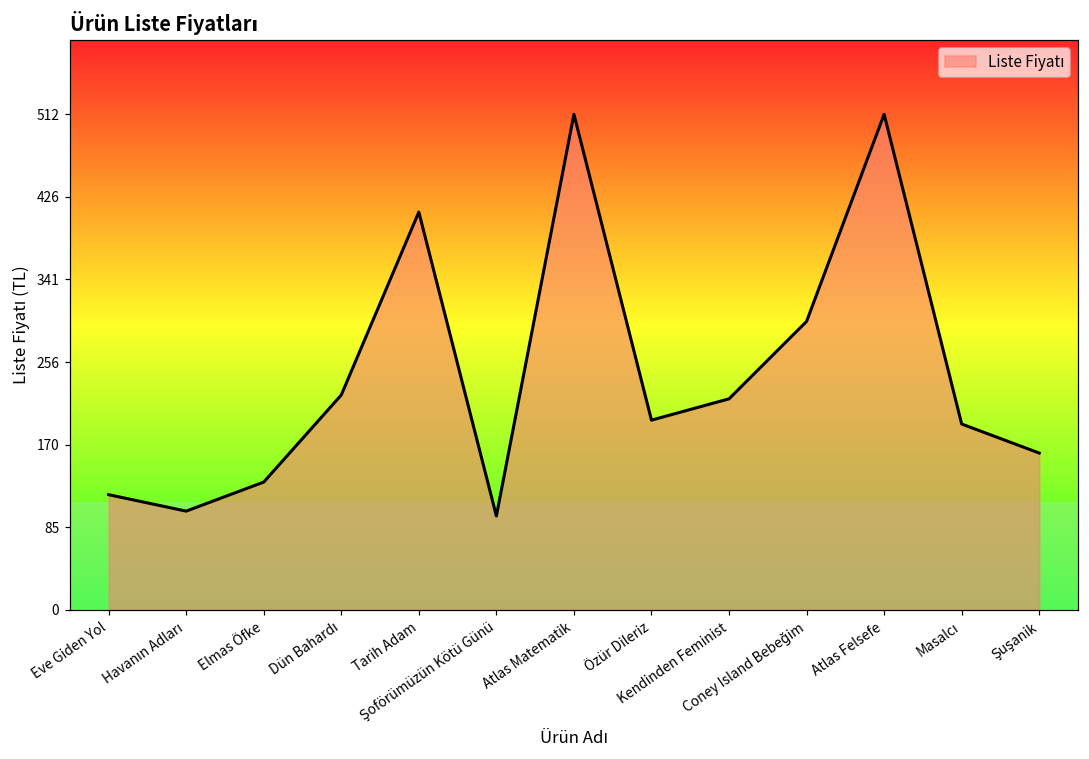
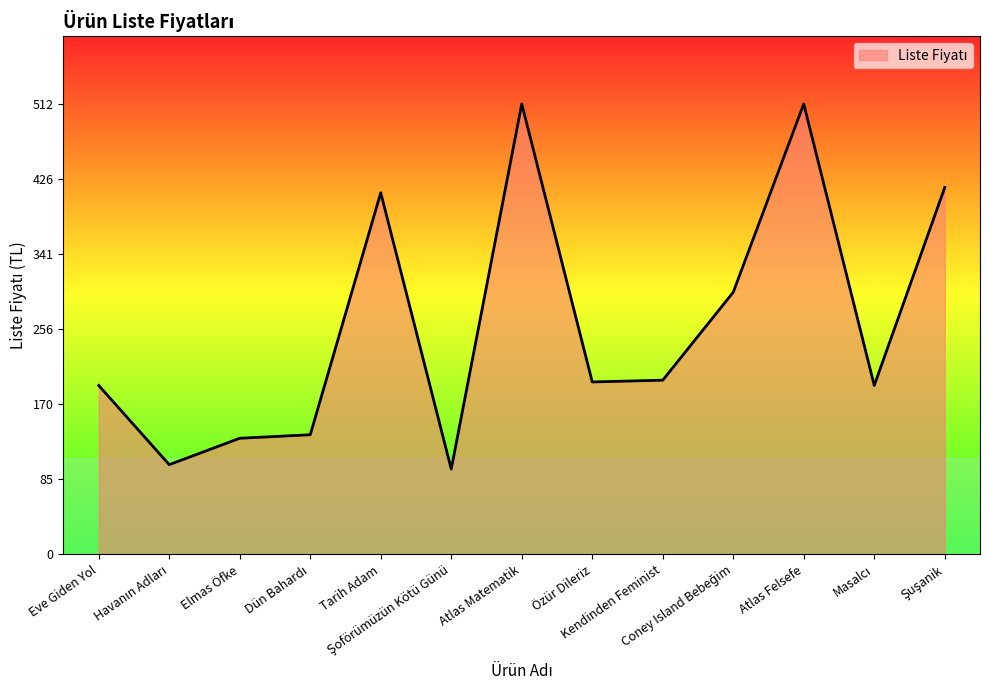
Eve Giden Yol: 120 -> 190
Dün Bahardı: 220 -> 140
Kendinden Feminist: 220 -> 200
Şuşanik: 160 -> 420
